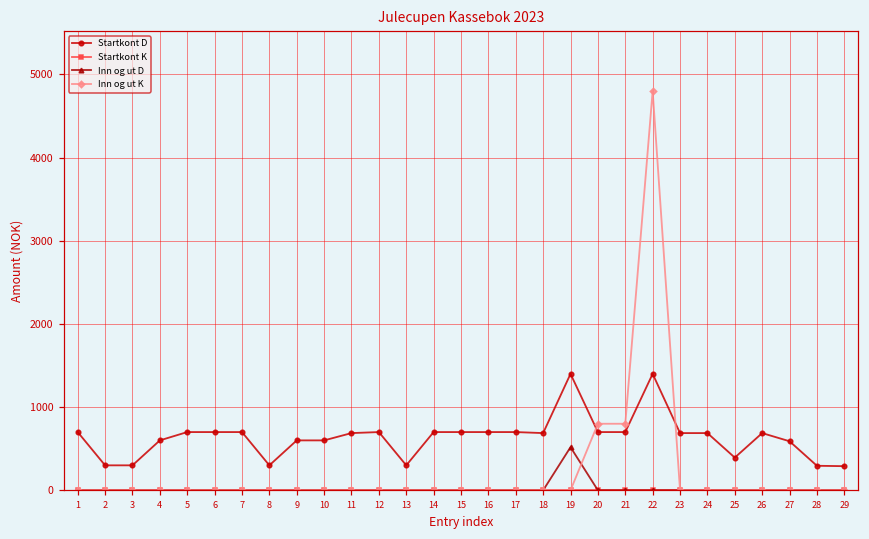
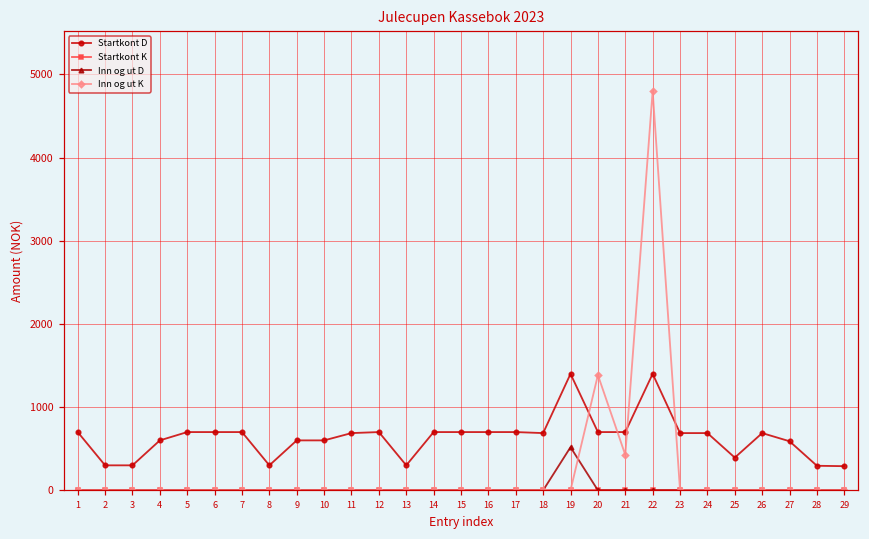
Inn og ut K, 20: 800 -> 1400
Inn og ut K, 21: 800 -> 400
